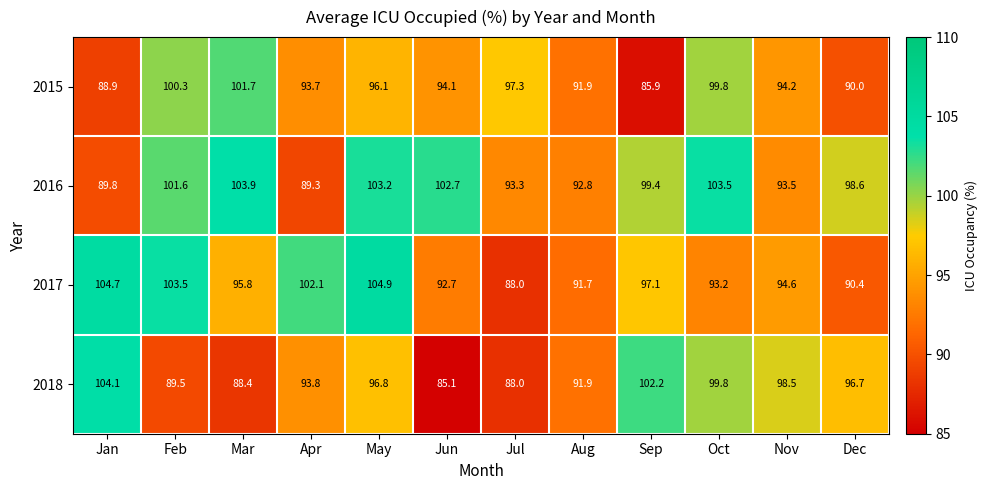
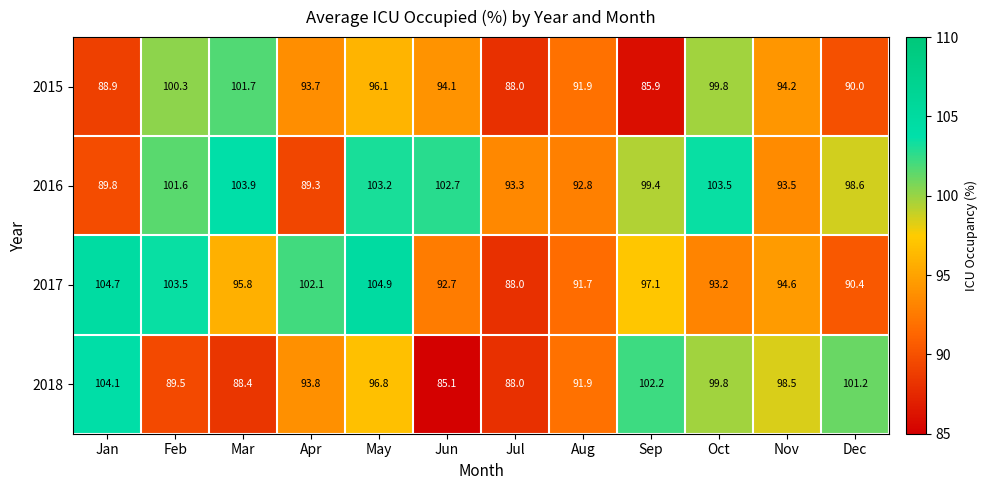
2015, Jul: 97.3 -> 88.0
2018, Dec: 96.7 -> 101.2
